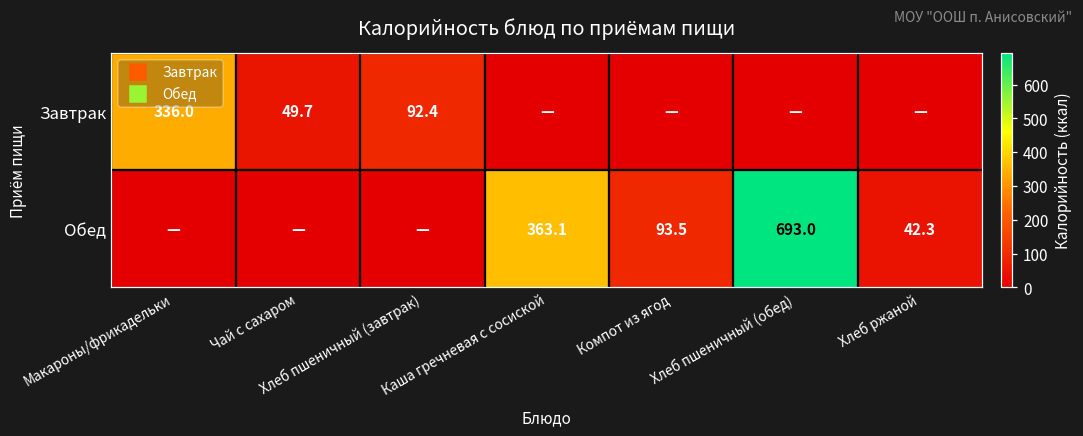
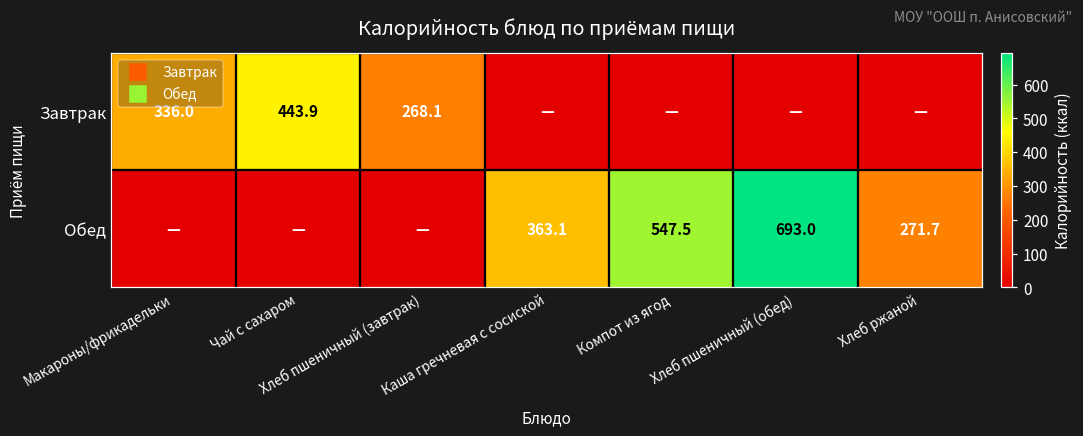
Завтрак, Чай с сахаром: 49.7 -> 443.9
Завтрак, Хлеб пшеничный (завтрак): 92.4 -> 268.1
Обед, Компот из ягод: 93.5 -> 547.5
Обед, Хлеб ржаной: 42.3 -> 271.7
